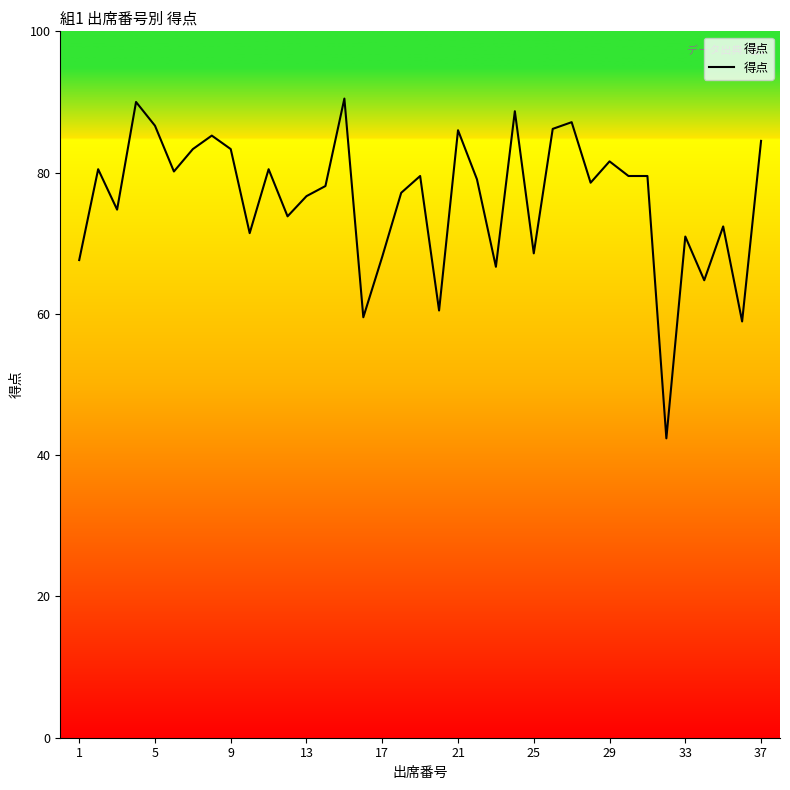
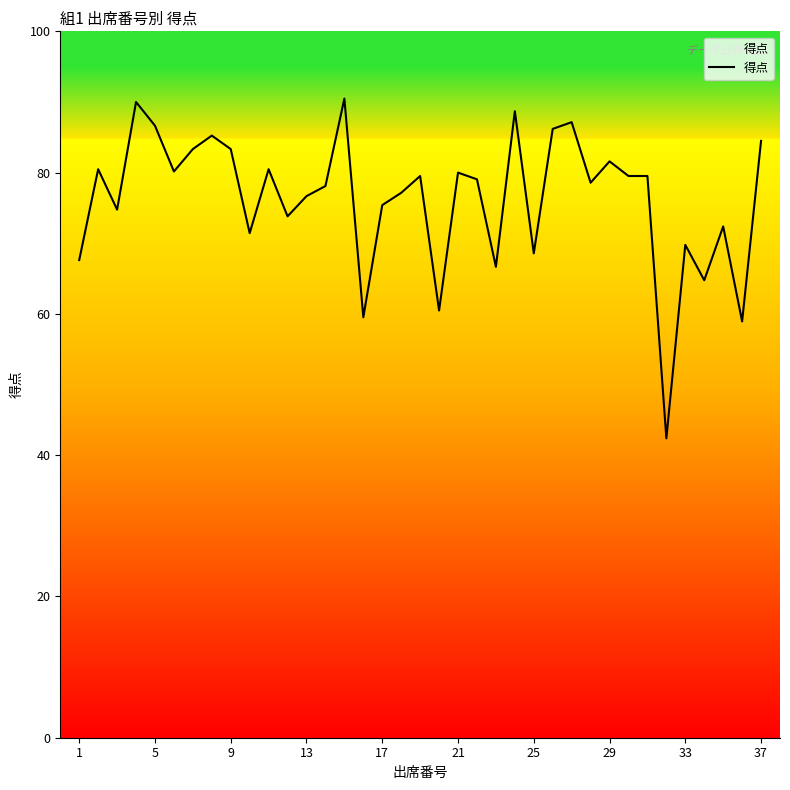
17: 68 -> 75
21: 86 -> 80
33: 71 -> 70
